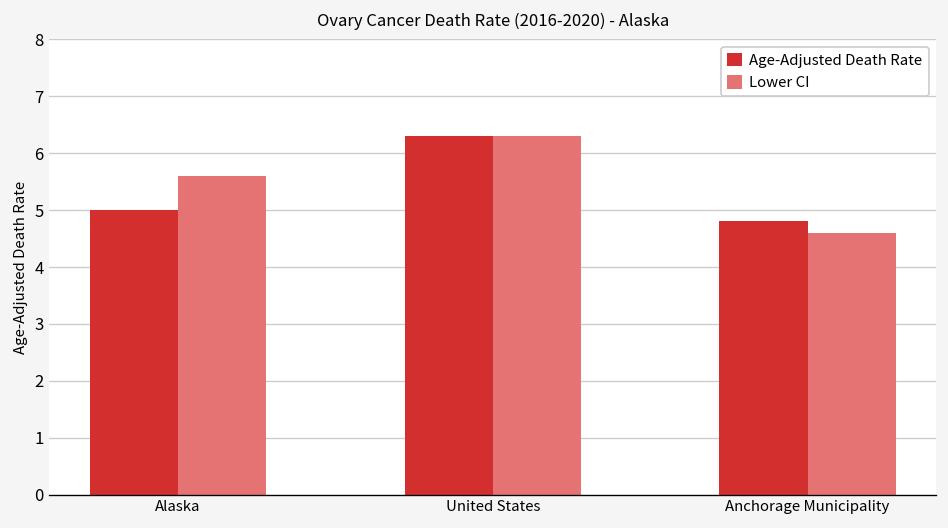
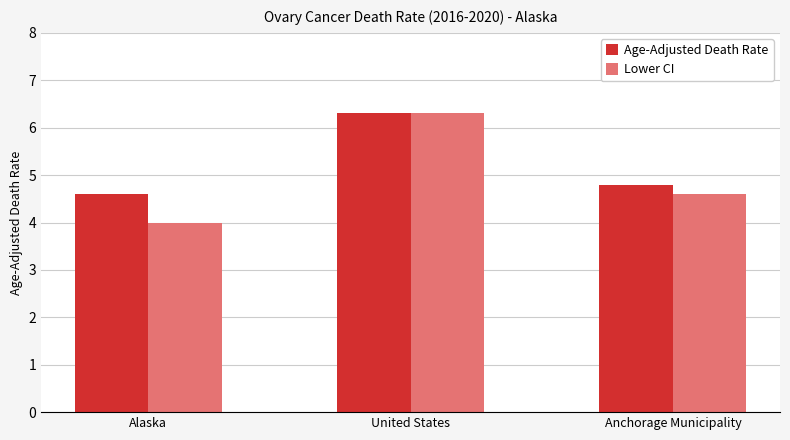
Age-Adjusted Death Rate, Alaska: 5.0 -> 4.6
Lower CI, Alaska: 5.6 -> 4.0
